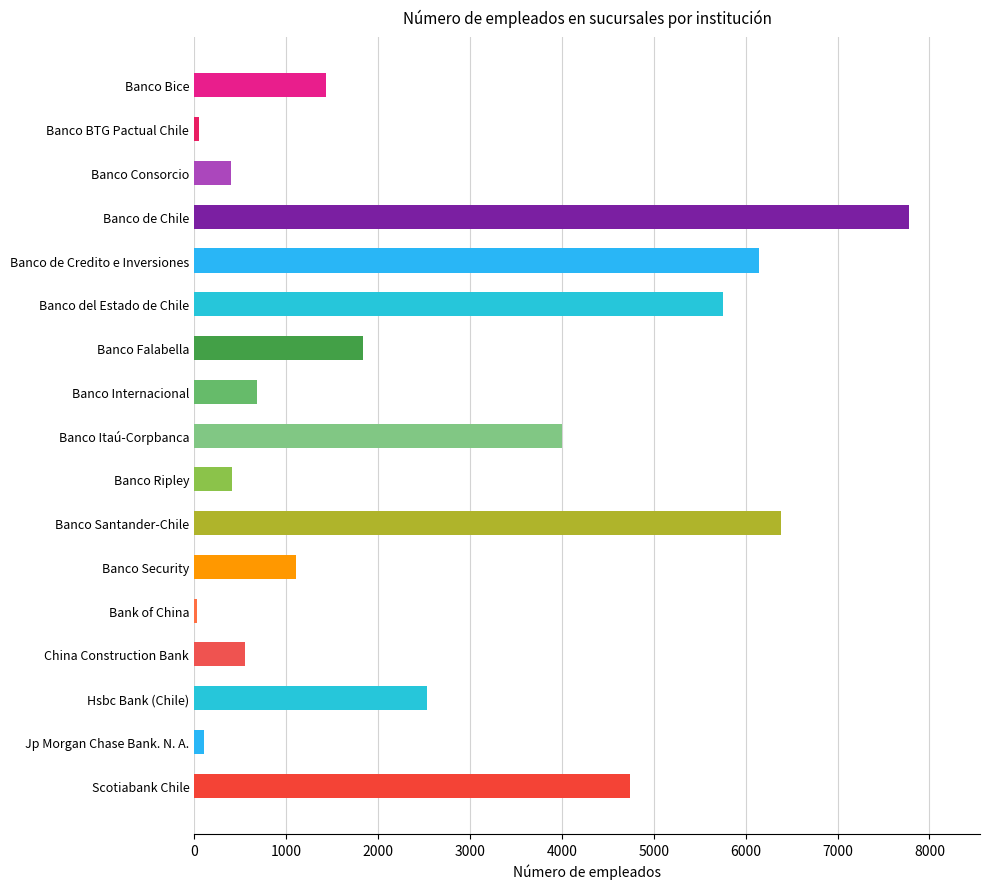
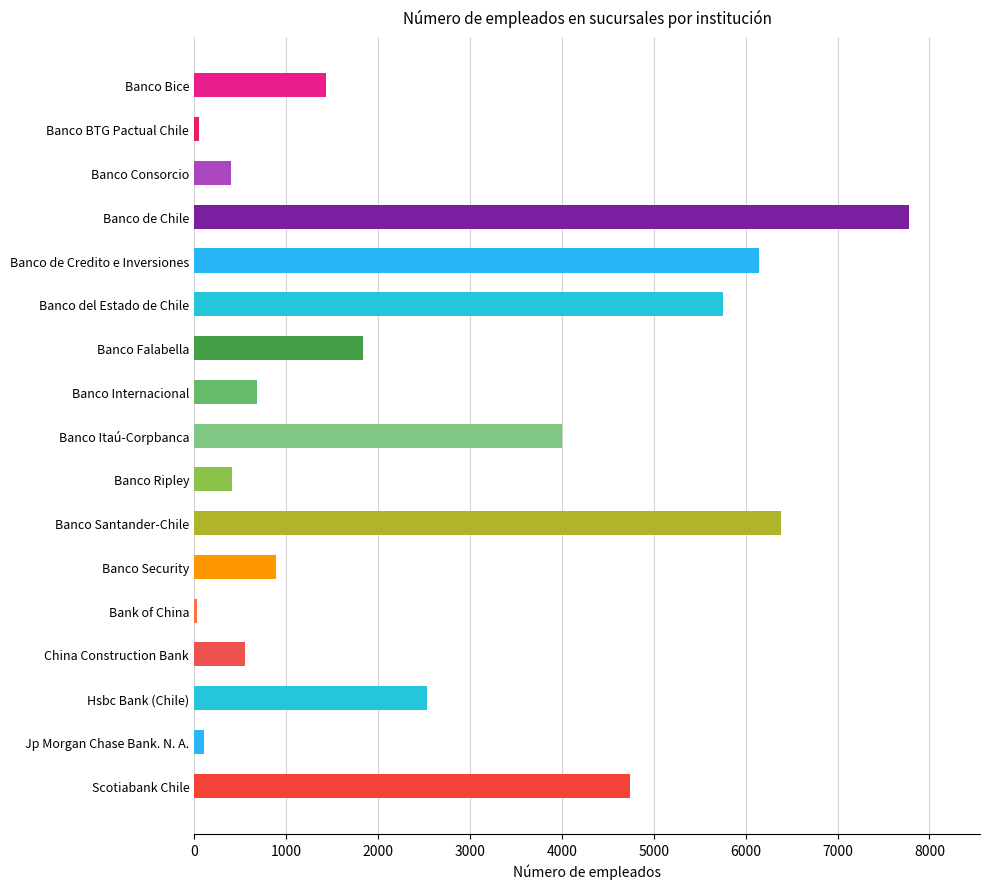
Banco Security: 1100 -> 900
